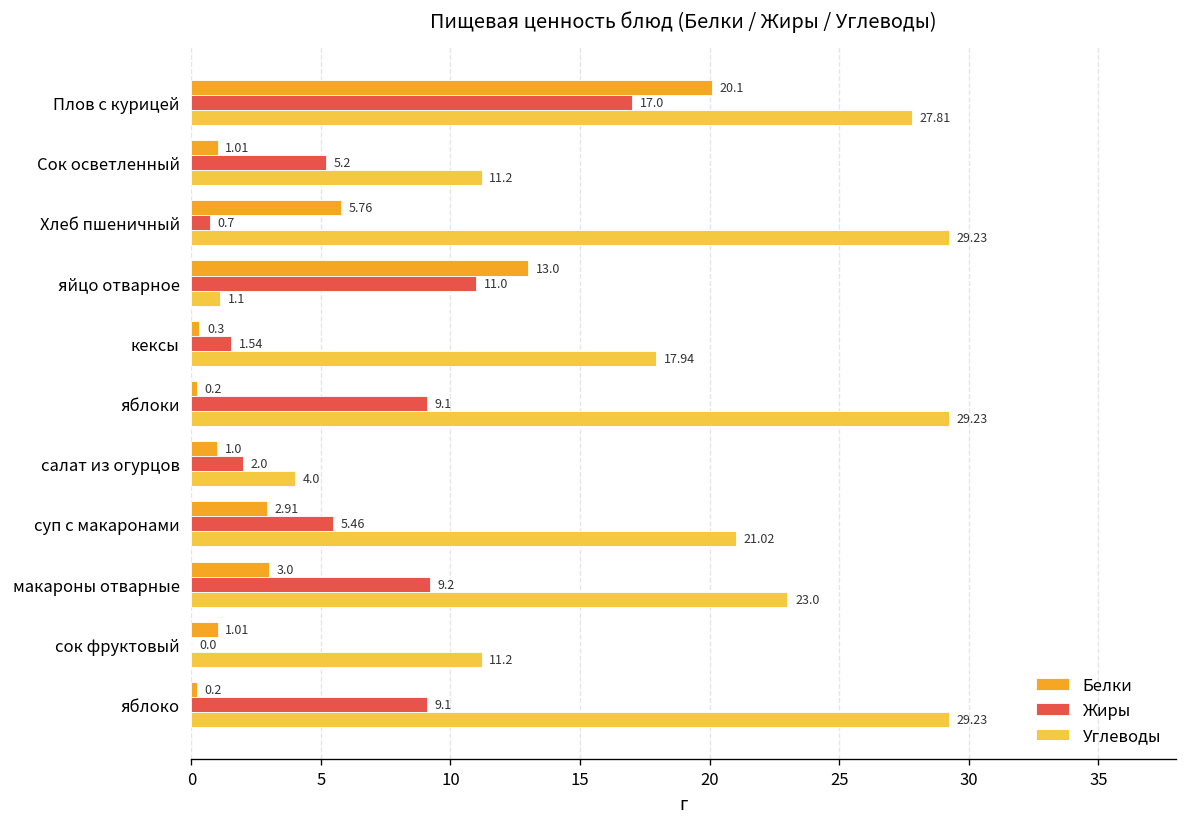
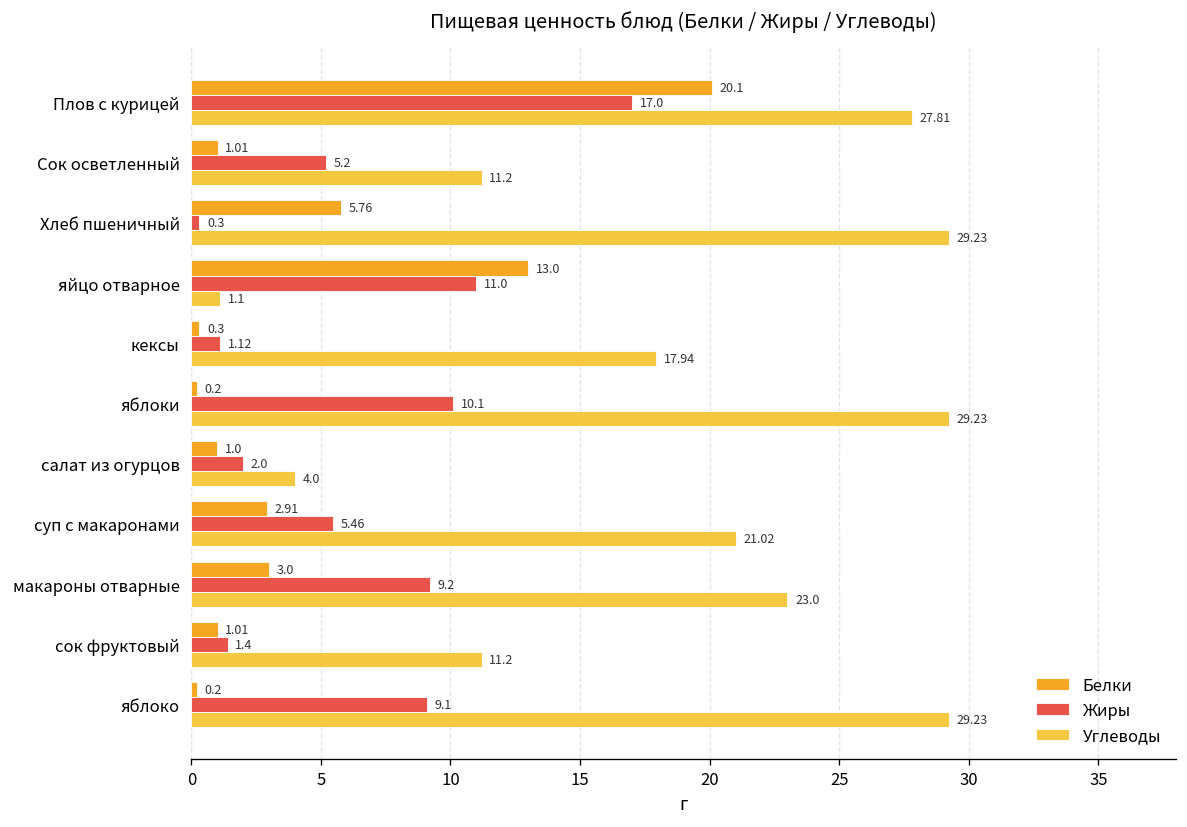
Жиры, Хлеб пшеничный: 0.7 -> 0.3
Жиры, кексы: 1.54 -> 1.12
Жиры, яблоки: 9.1 -> 10.1
Жиры, сок фруктовый: 0.0 -> 1.4
